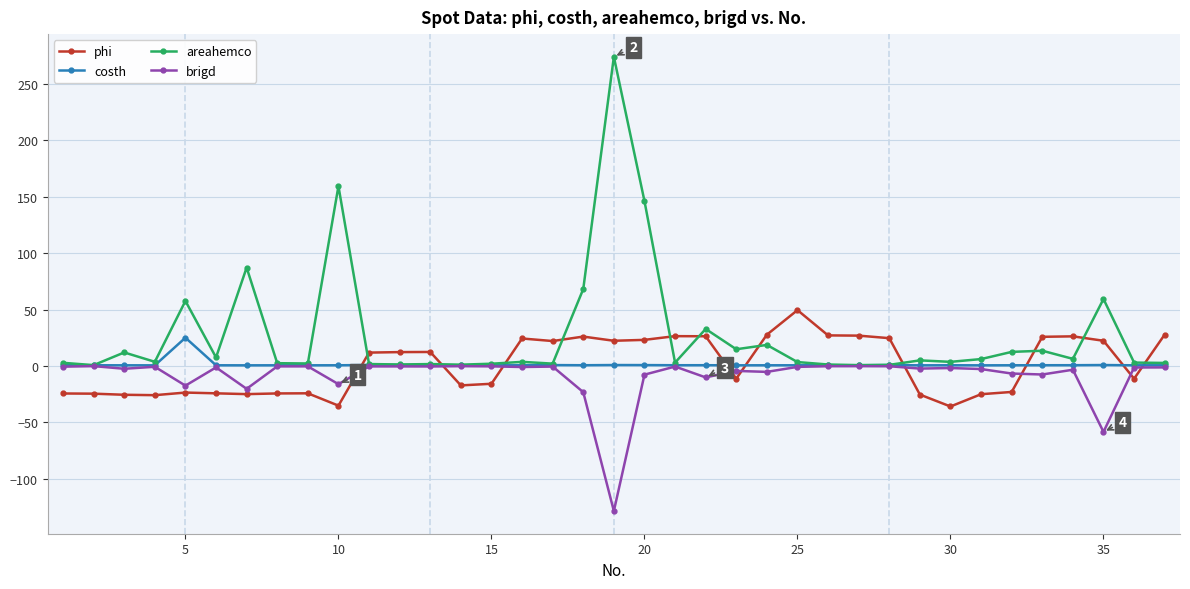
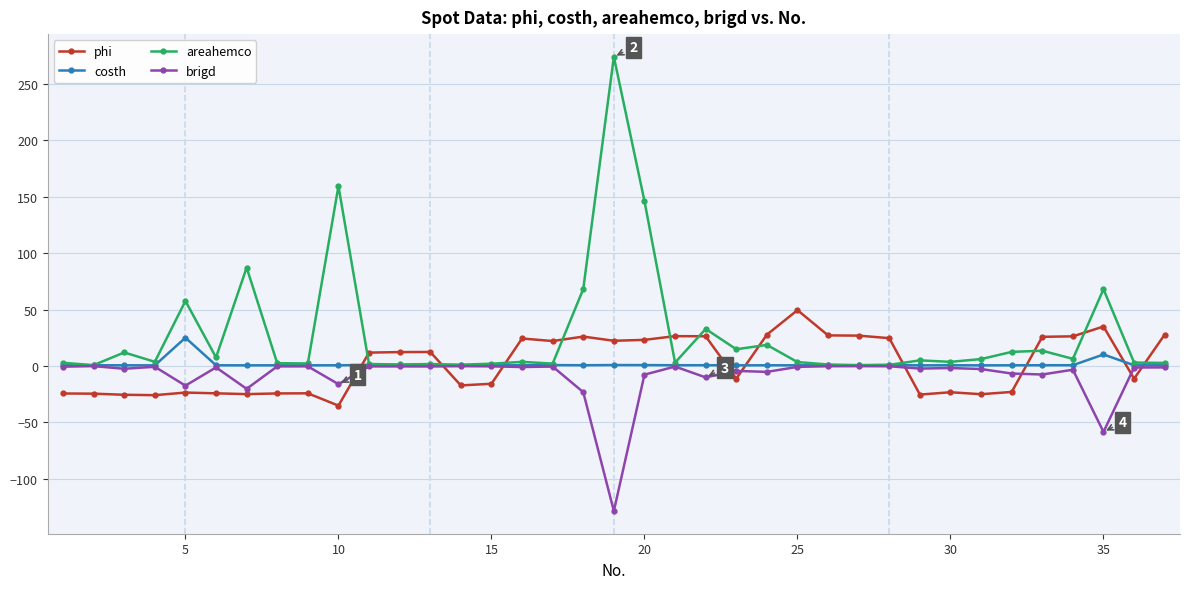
phi, 30: -36 -> -23
phi, 35: 22 -> 35
costh, 35: 1 -> 10
areahemco, 35: 59 -> 68
